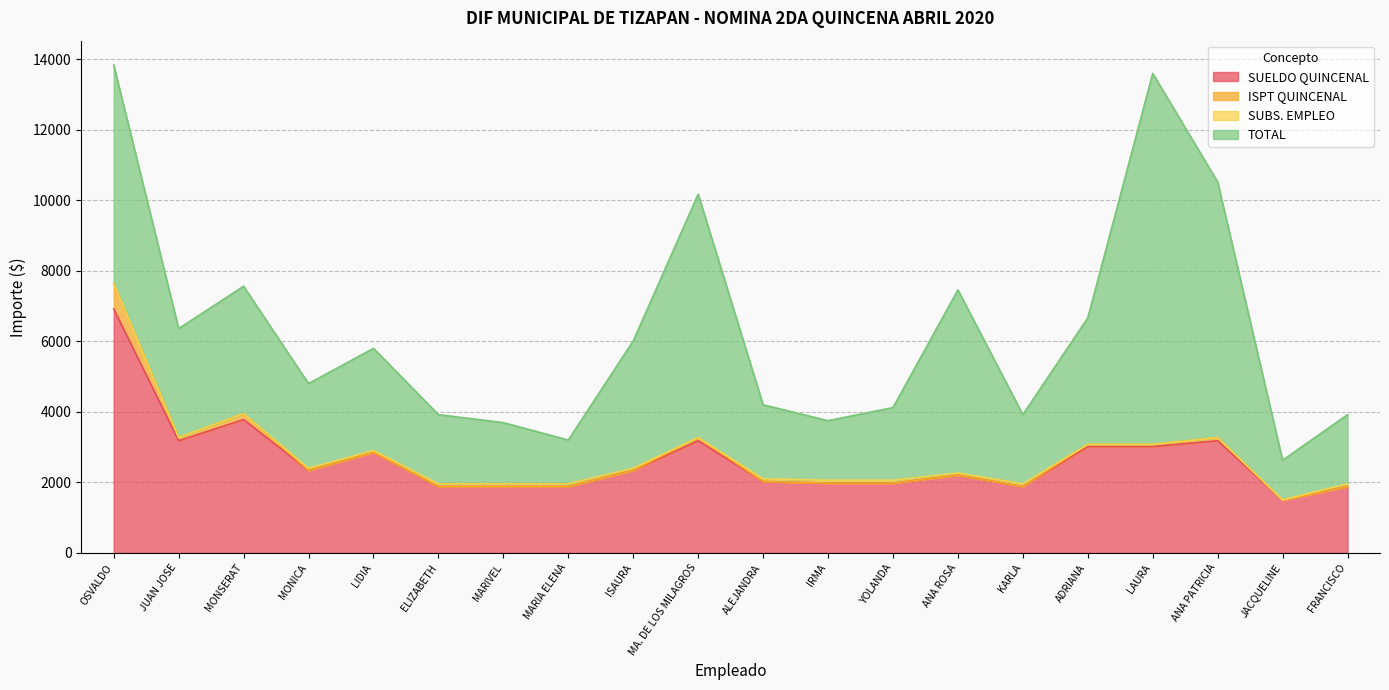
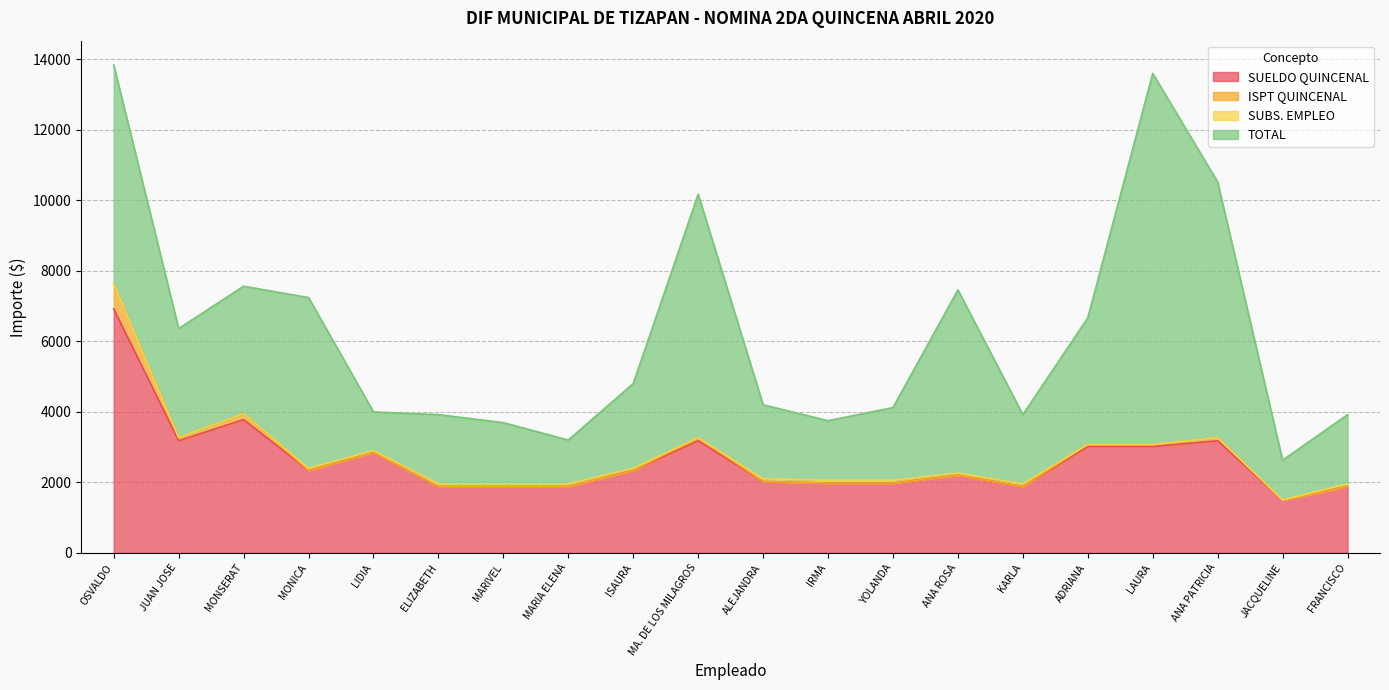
TOTAL, MONICA: 2400 -> 4800
TOTAL, LIDIA: 2900 -> 1100
TOTAL, ISAURA: 3600 -> 2400
